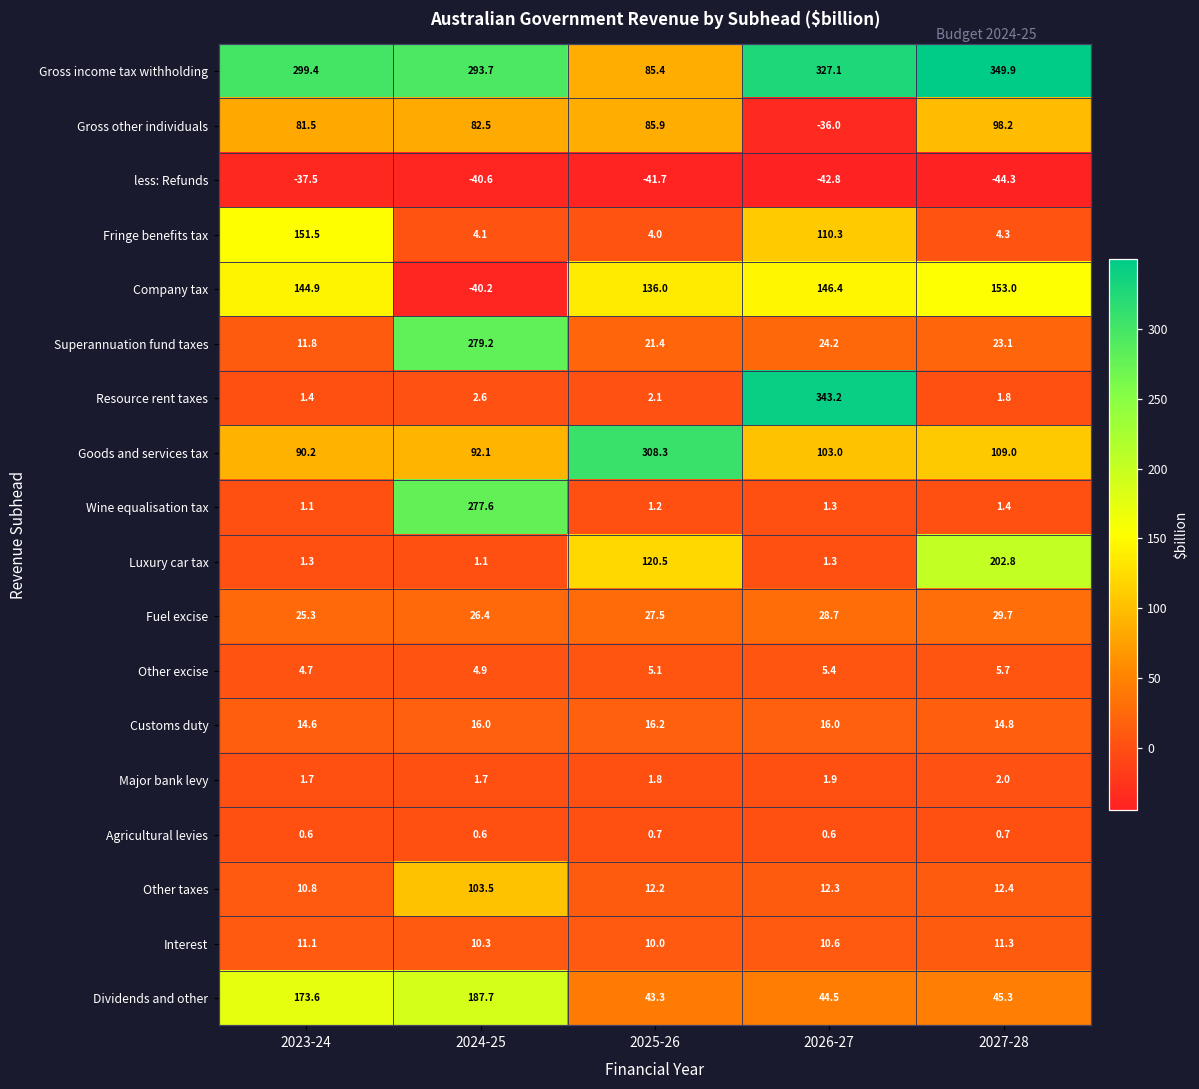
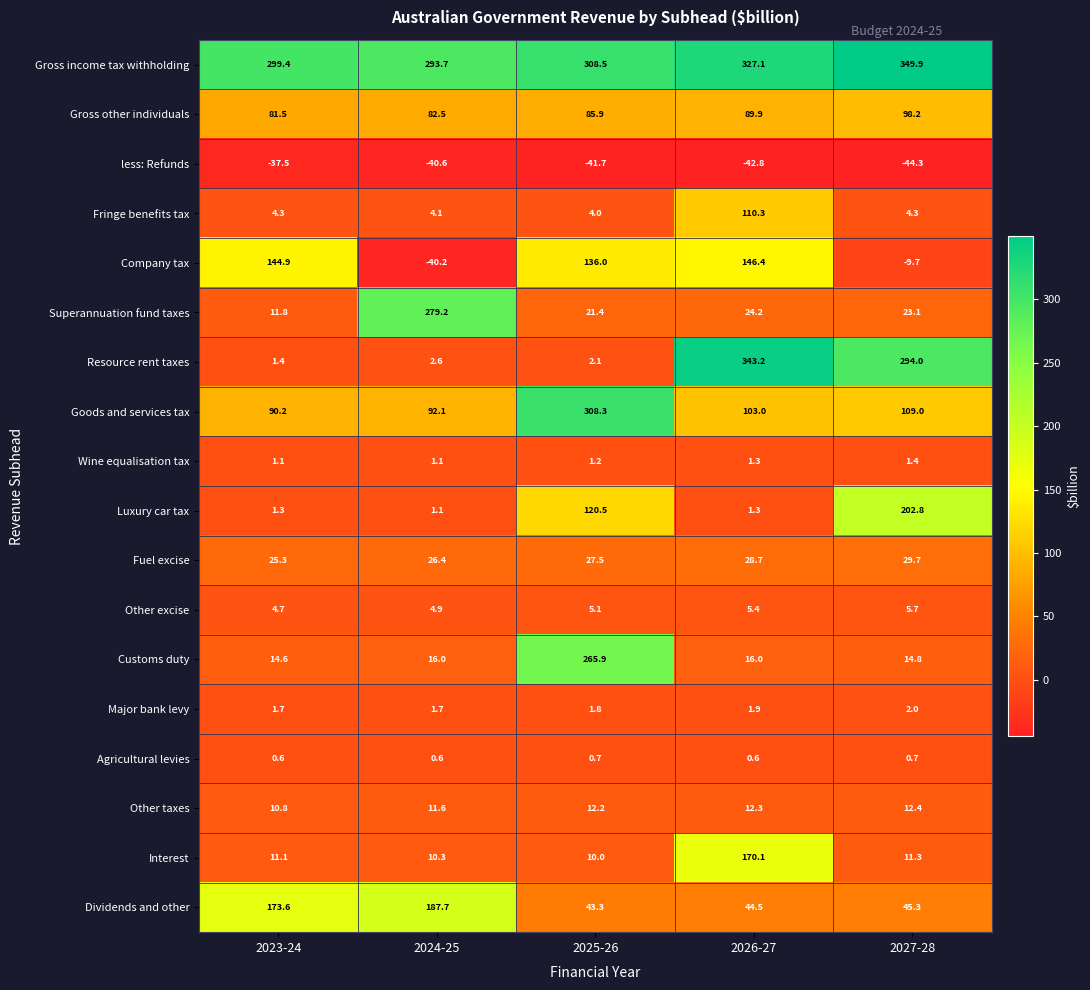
Gross income tax withholding, 2025-26: 85.4 -> 308.5
Gross other individuals, 2026-27: -36.0 -> 89.9
Fringe benefits tax, 2023-24: 151.5 -> 4.3
Company tax, 2027-28: 153.0 -> -9.7
Resource rent taxes, 2027-28: 1.8 -> 294.0
Wine equalisation tax, 2024-25: 277.6 -> 1.1
Customs duty, 2025-26: 16.2 -> 265.9
Other taxes, 2024-25: 103.5 -> 11.6
Interest, 2026-27: 10.6 -> 170.1
